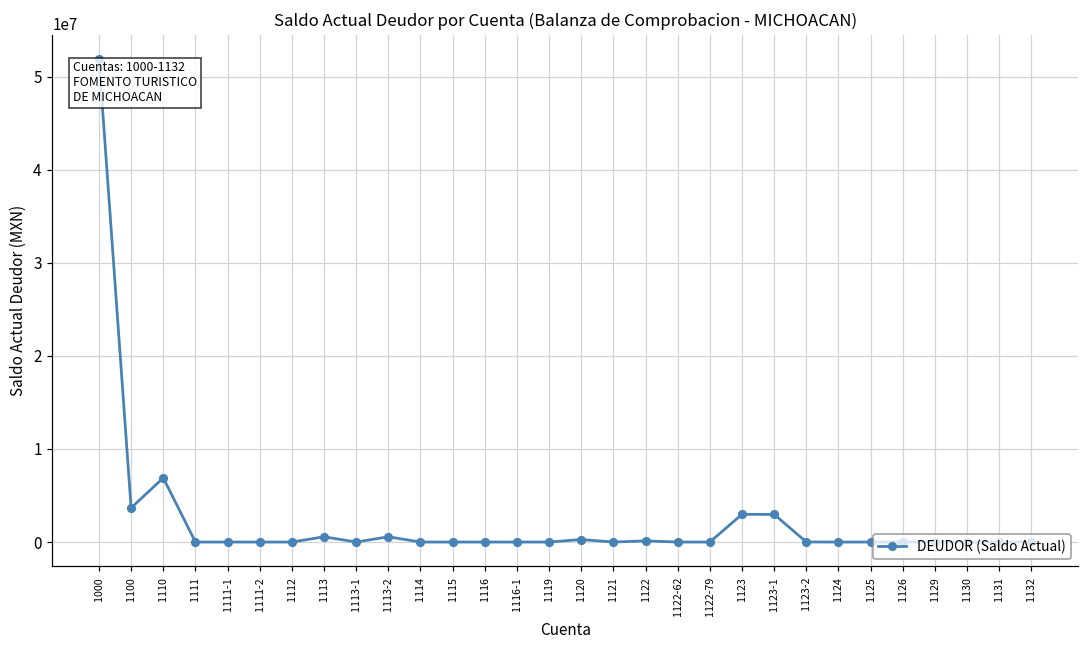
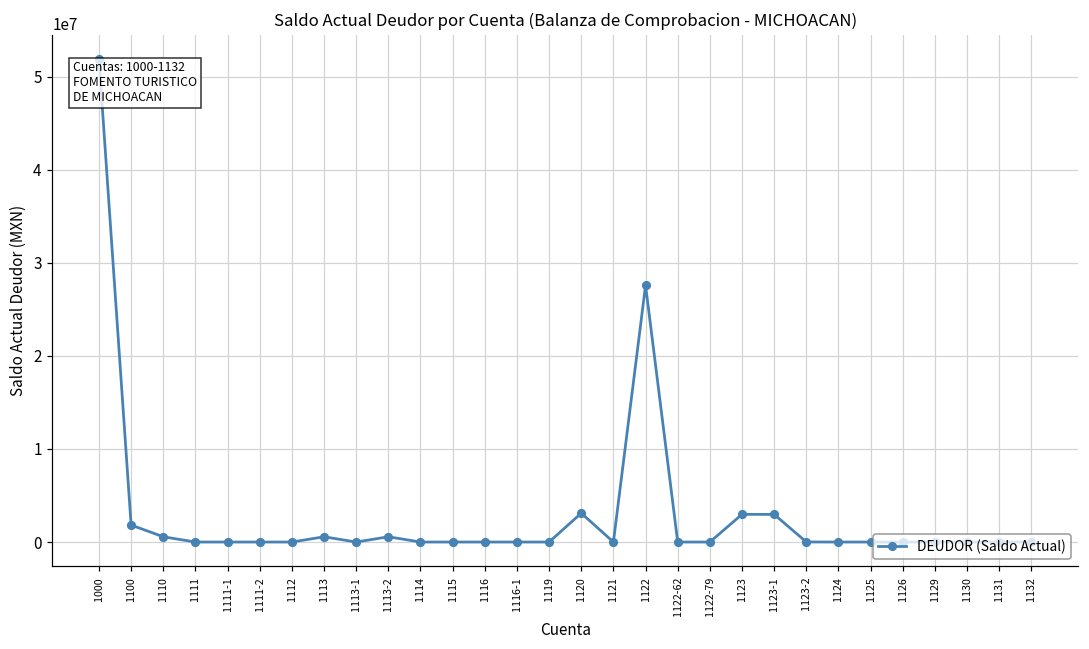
1100: 4000000 -> 2000000
1110: 7000000 -> 1000000
1120: 0 -> 3000000
1122: 0 -> 28000000
